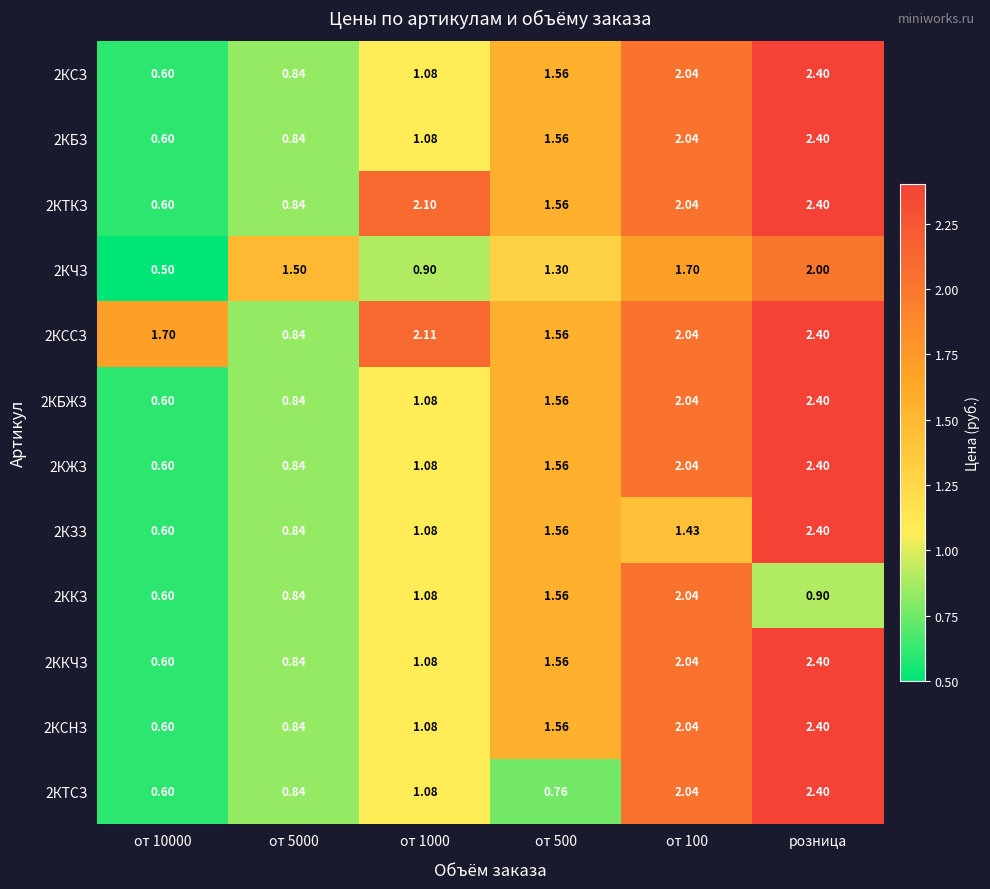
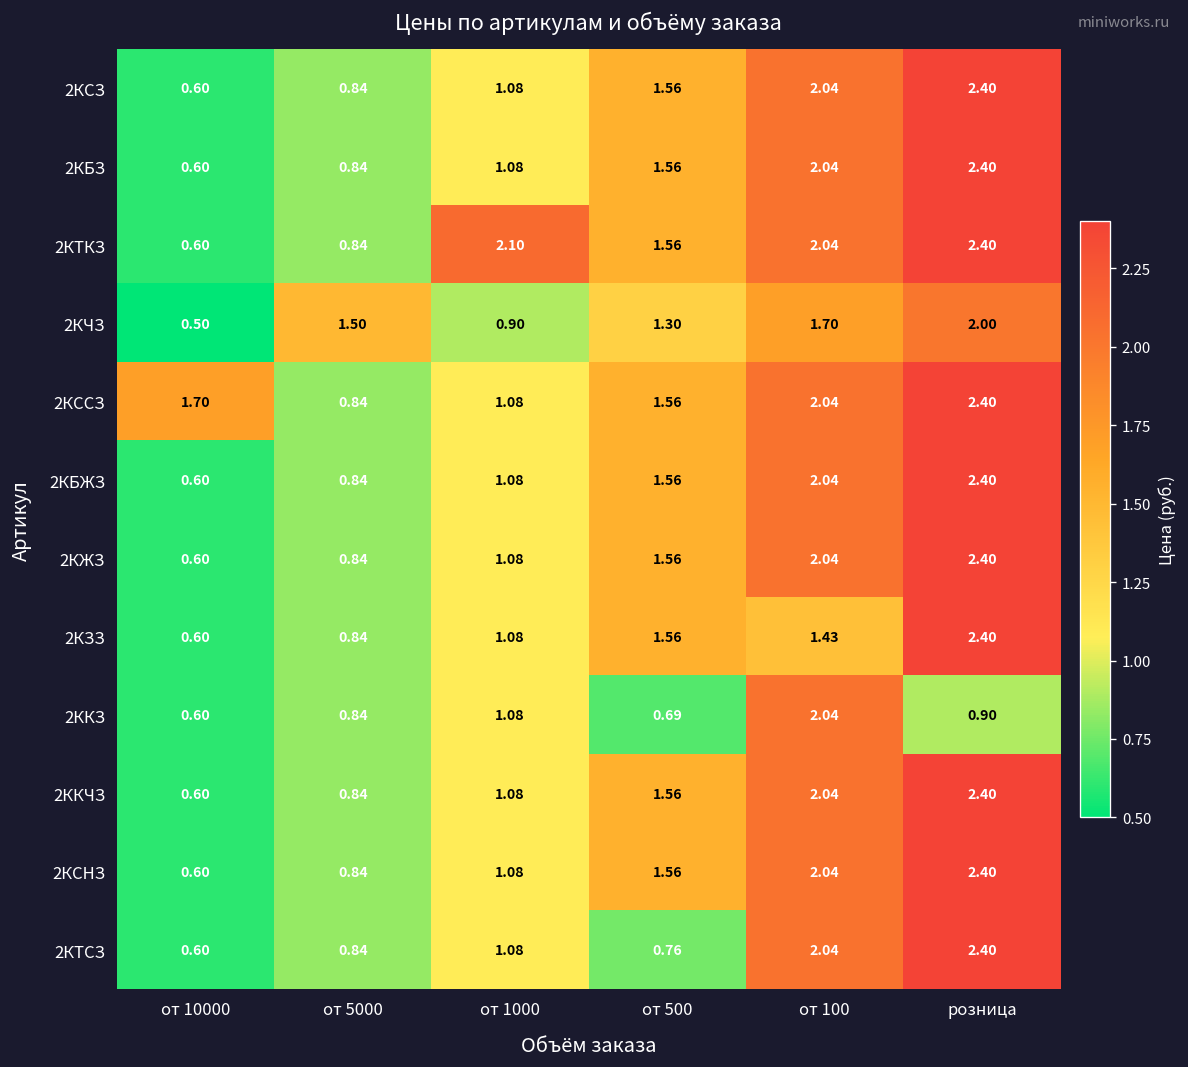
2КССЗ, от 1000: 2.11 -> 1.08
2ККЗ, от 500: 1.56 -> 0.69
